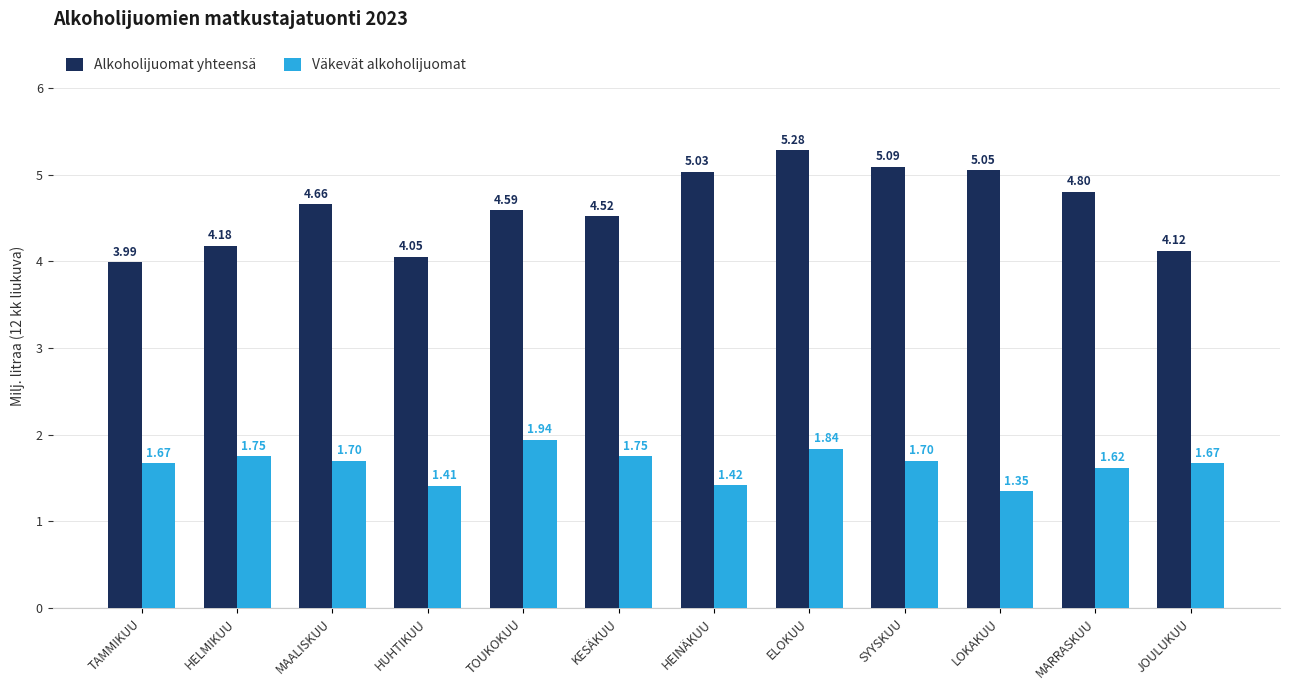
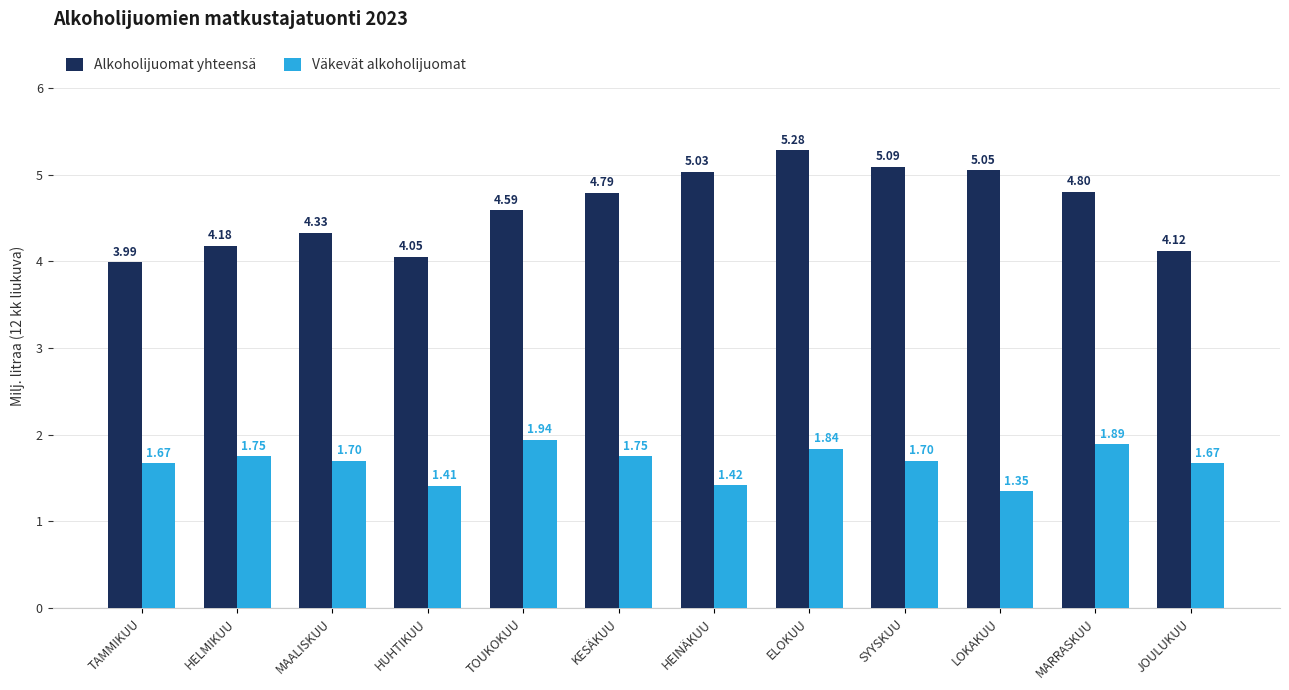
Alkoholijuomat yhteensä, MAALISKUU: 4.66 -> 4.33
Alkoholijuomat yhteensä, KESÄKUU: 4.52 -> 4.79
Väkevät alkoholijuomat, MARRASKUU: 1.62 -> 1.89
